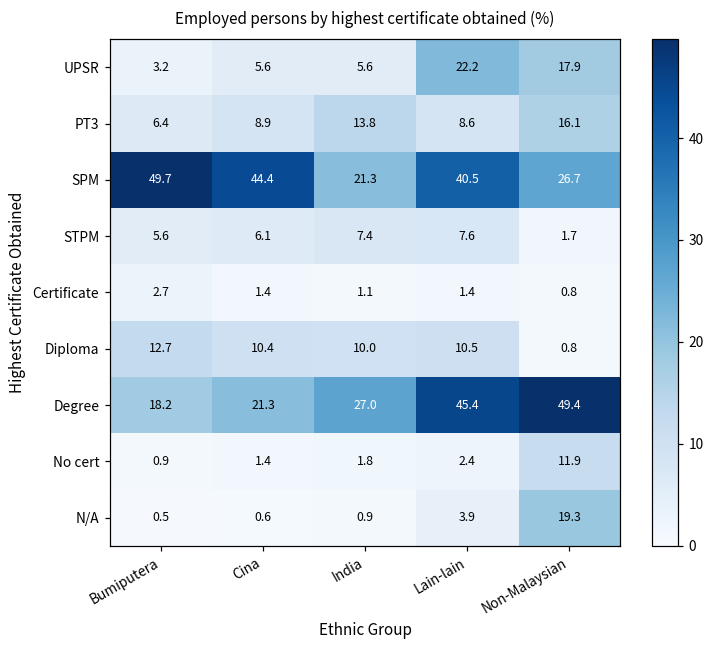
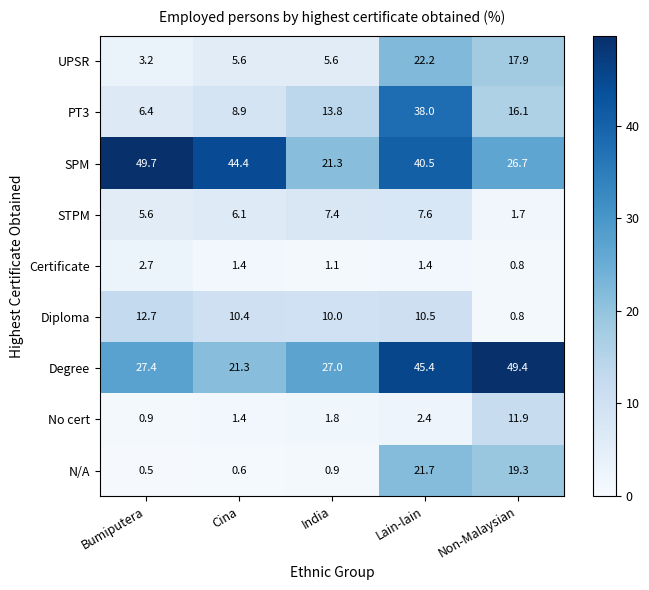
PT3, Lain-lain: 8.6 -> 38.0
Degree, Bumiputera: 18.2 -> 27.4
N/A, Lain-lain: 3.9 -> 21.7
